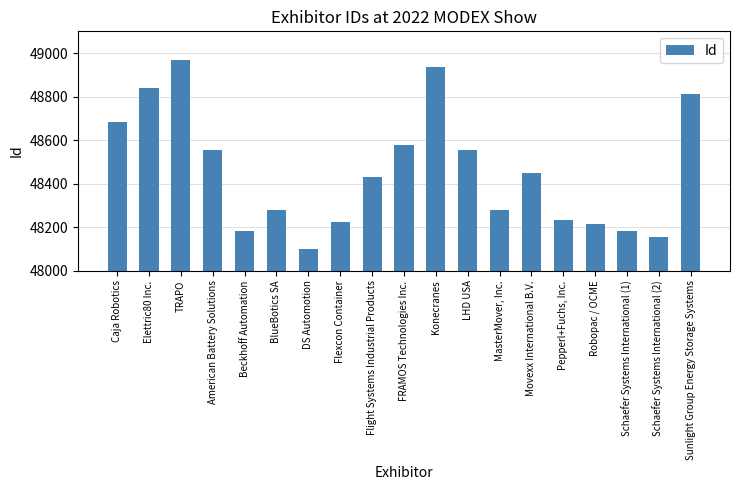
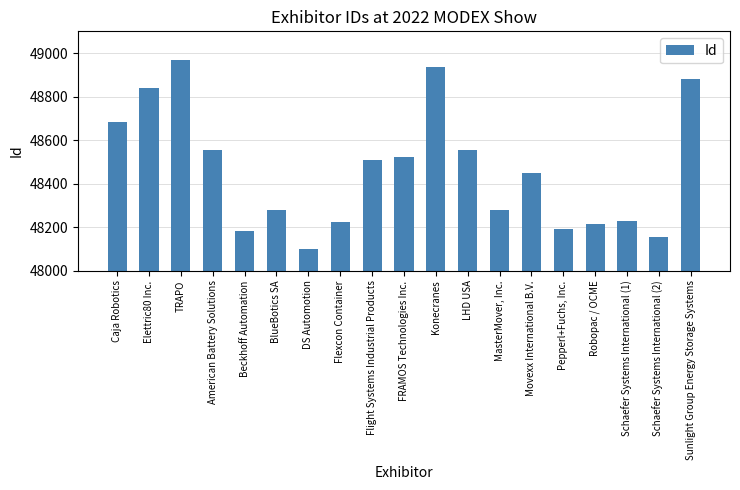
Flight Systems Industrial Products: 48430 -> 48510
FRAMOS Technologies Inc.: 48580 -> 48520
Pepperl+Fuchs, Inc.: 48240 -> 48190
Schaefer Systems International (1): 48180 -> 48230
Sunlight Group Energy Storage Systems: 48810 -> 48880
